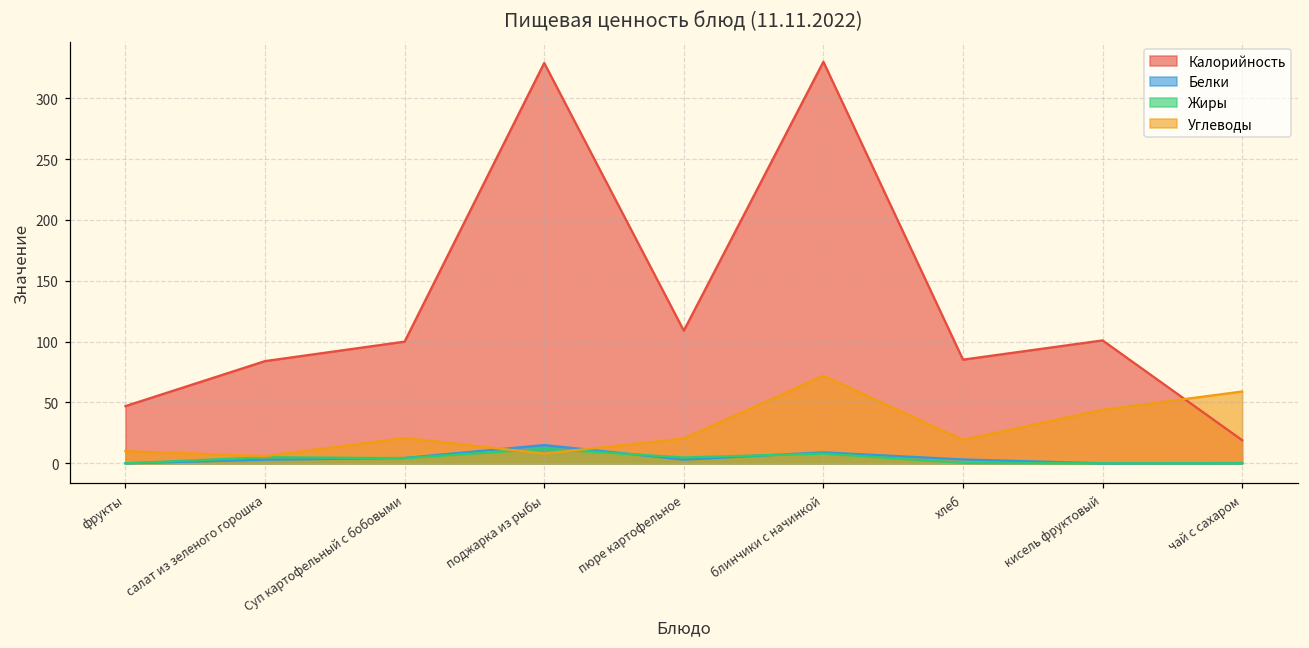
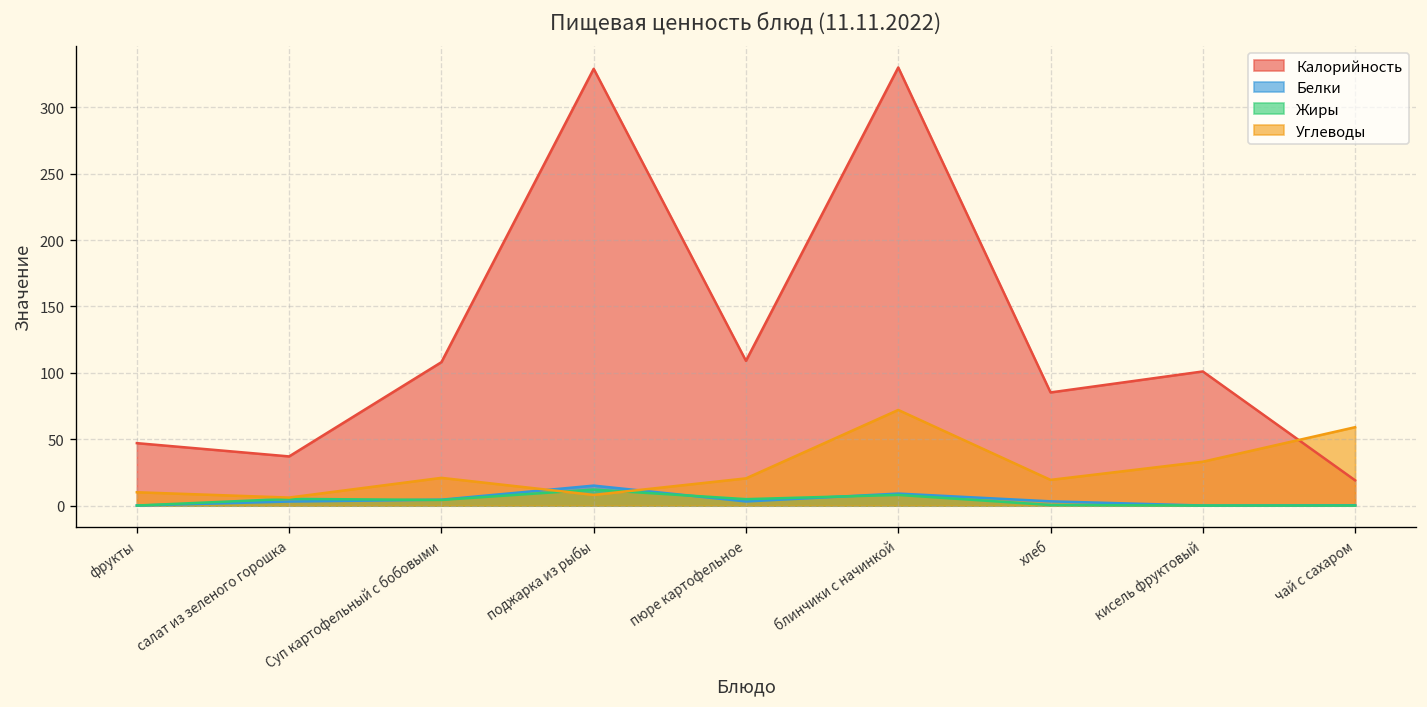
Калорийность, салат из зеленого горошка: 84 -> 37
Калорийность, Суп картофельный с бобовыми: 100 -> 108
Углеводы, кисель фруктовый: 44 -> 33
